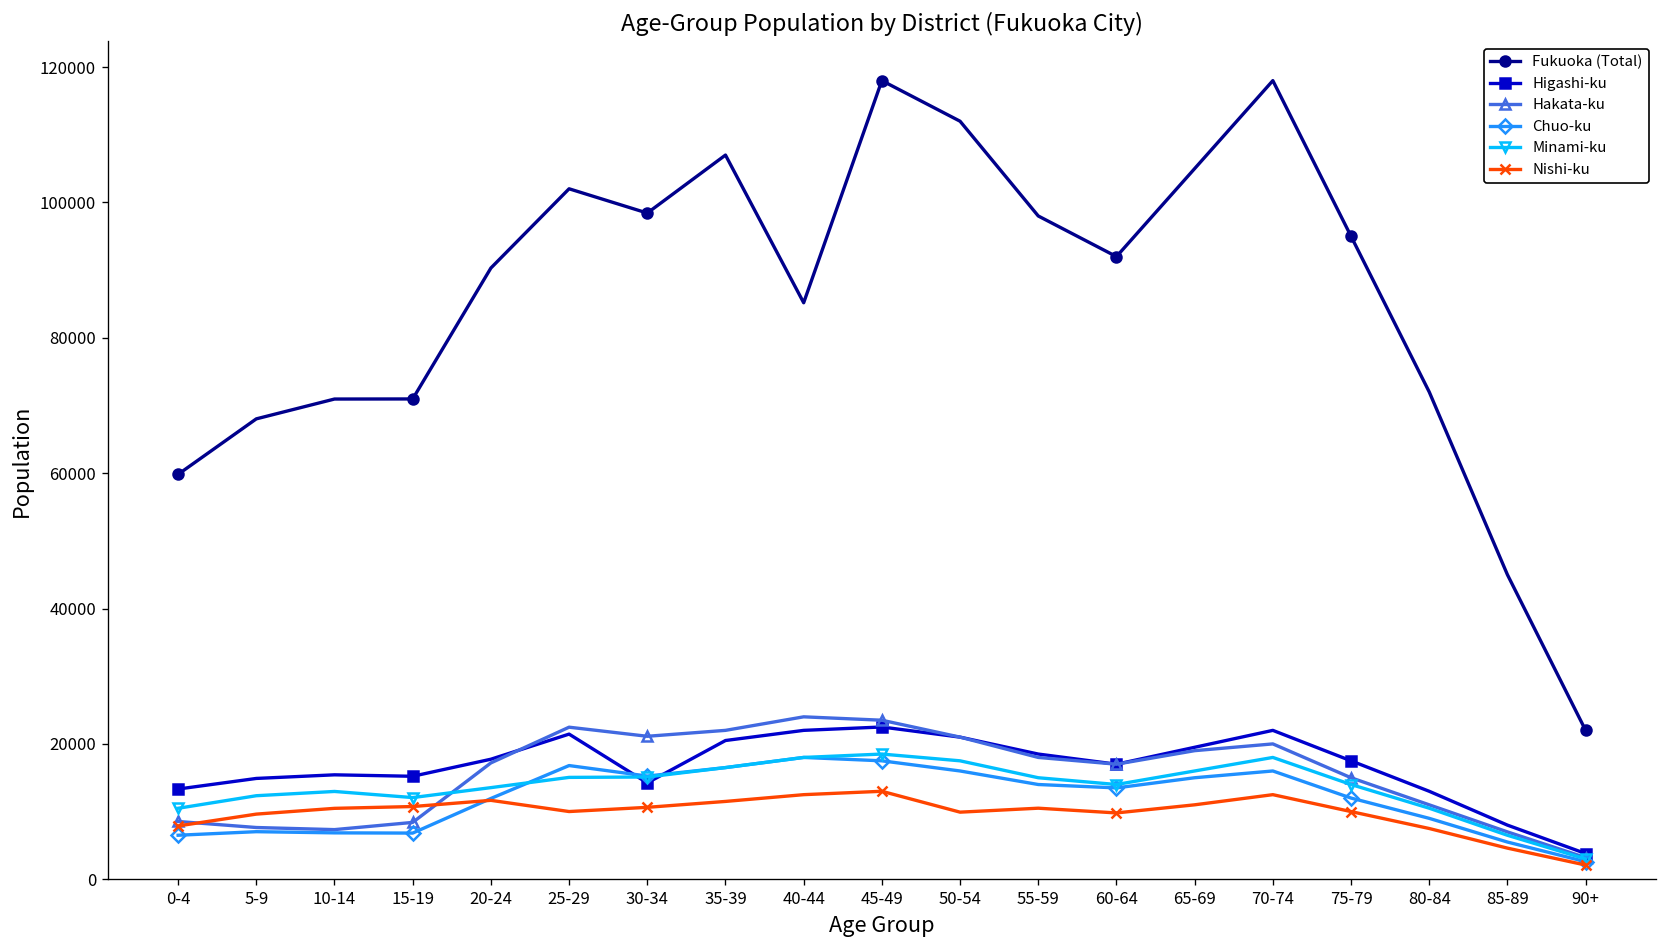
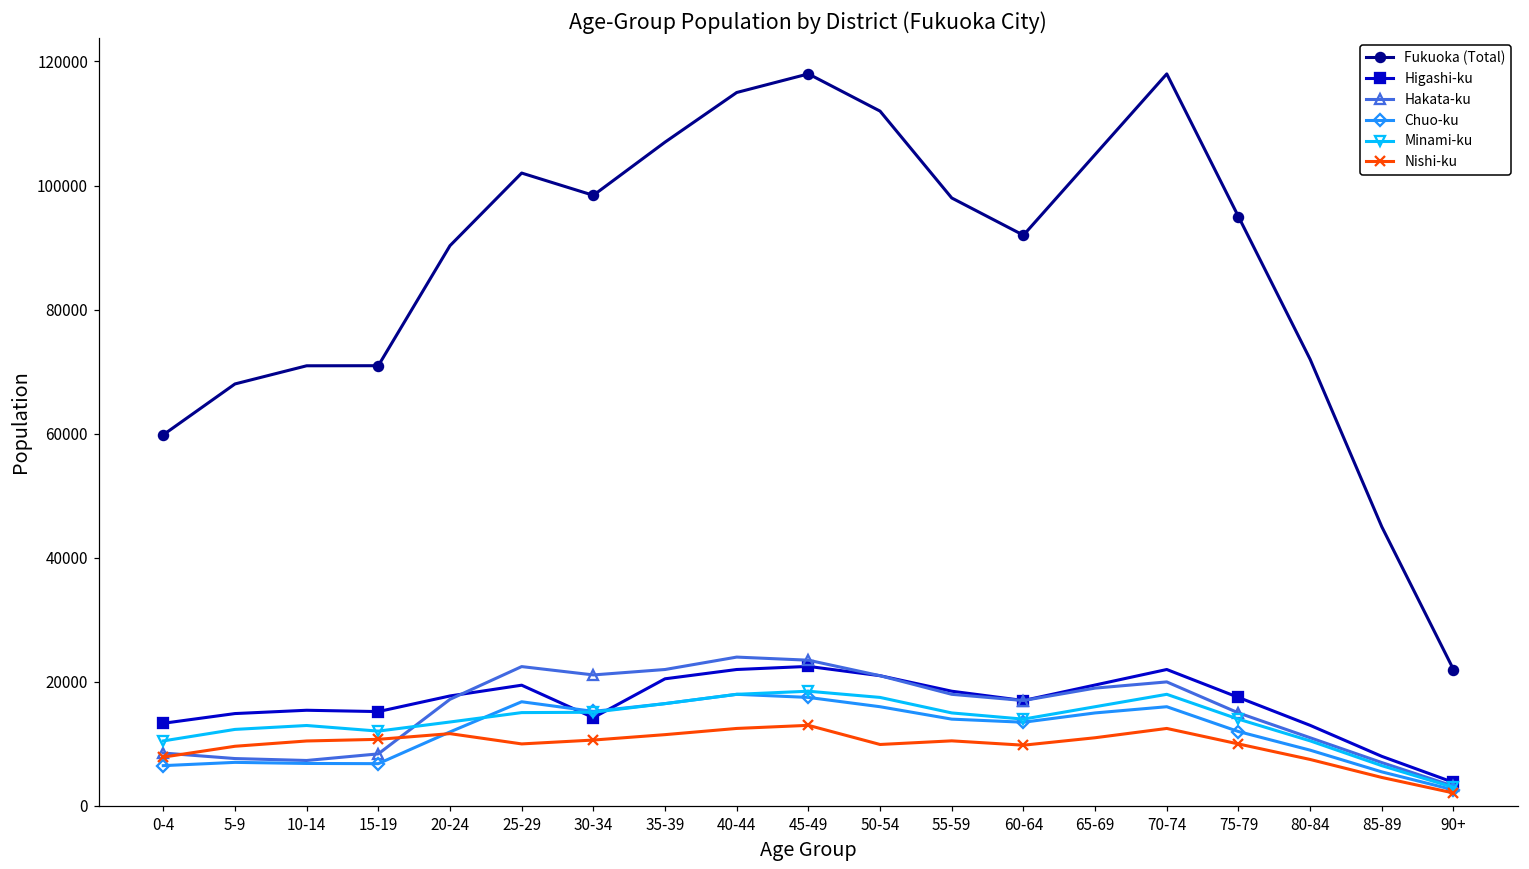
Higashi-ku, 25-29: 21000 -> 19000
Fukuoka (Total), 40-44: 85000 -> 115000
